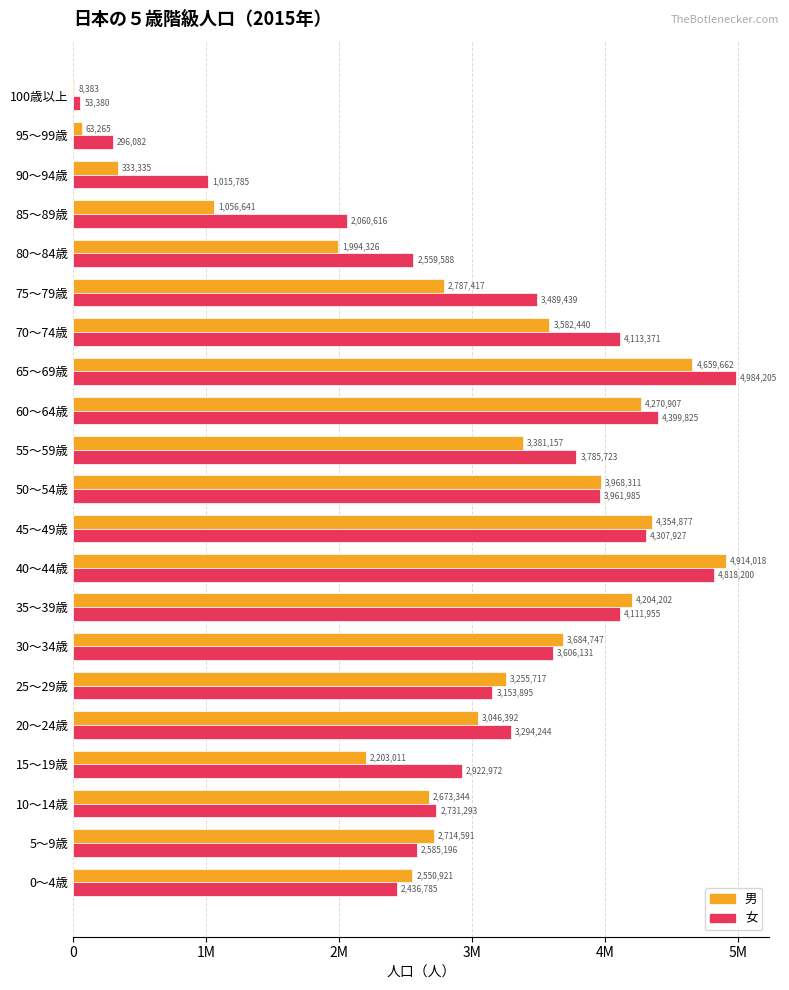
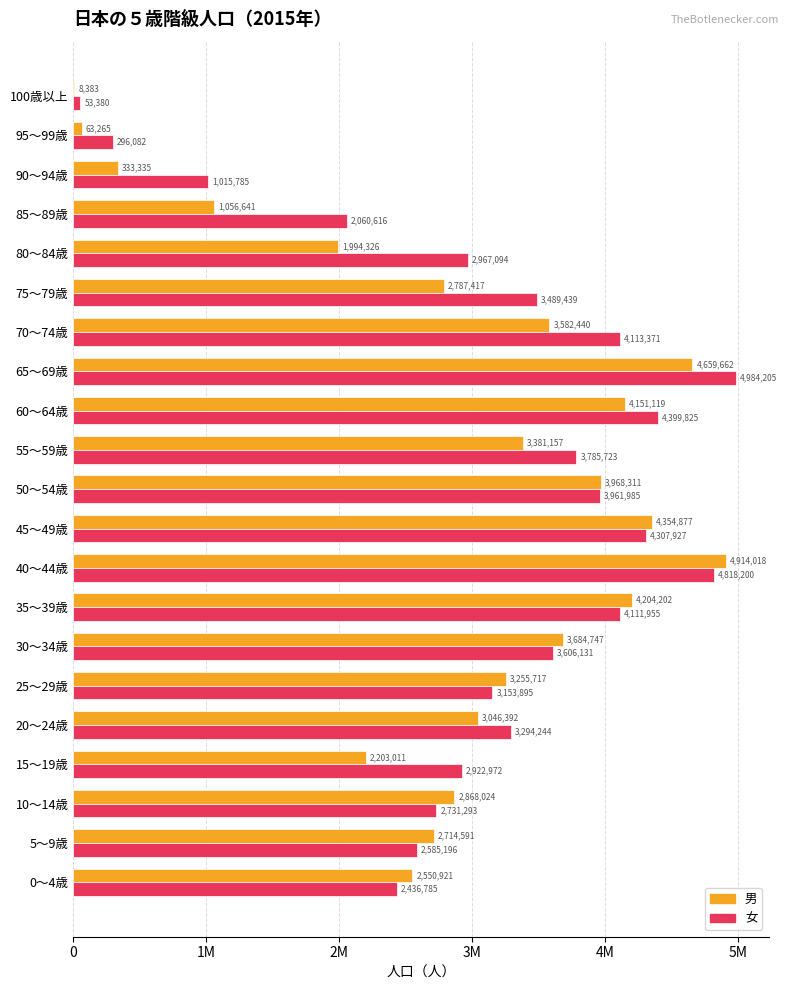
女, 80～84歳: 2,559,588 -> 2,967,094
男, 60～64歳: 4,270,907 -> 4,151,119
男, 10～14歳: 2,673,344 -> 2,868,024
